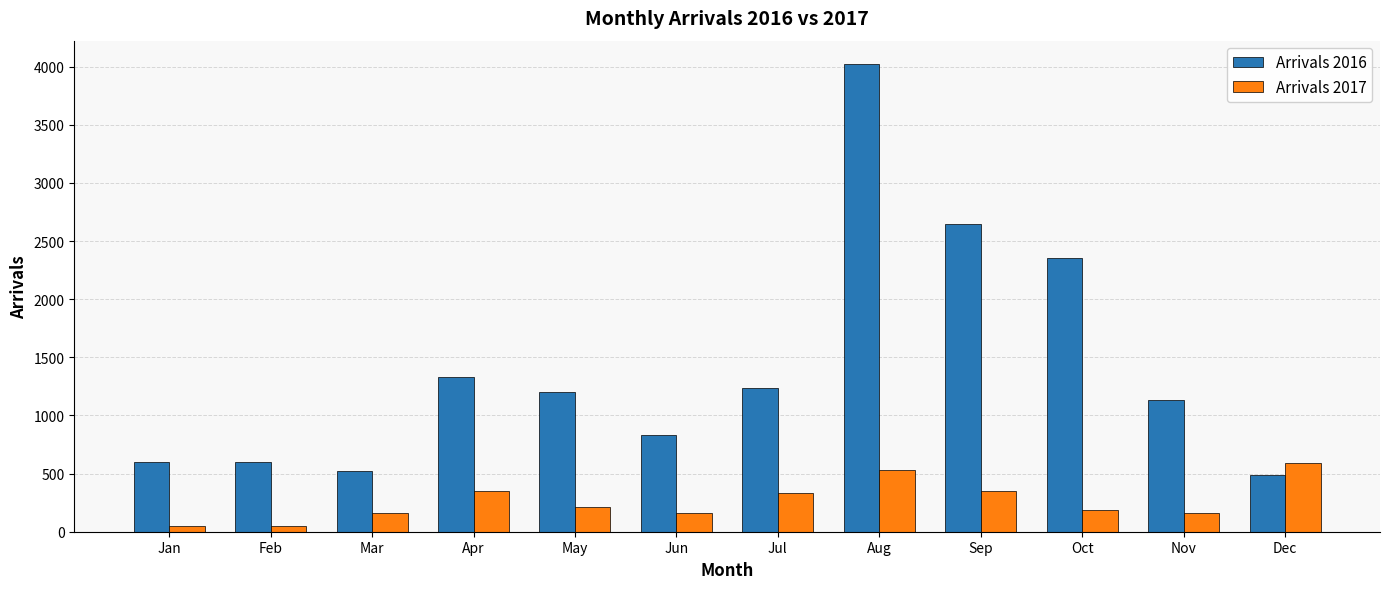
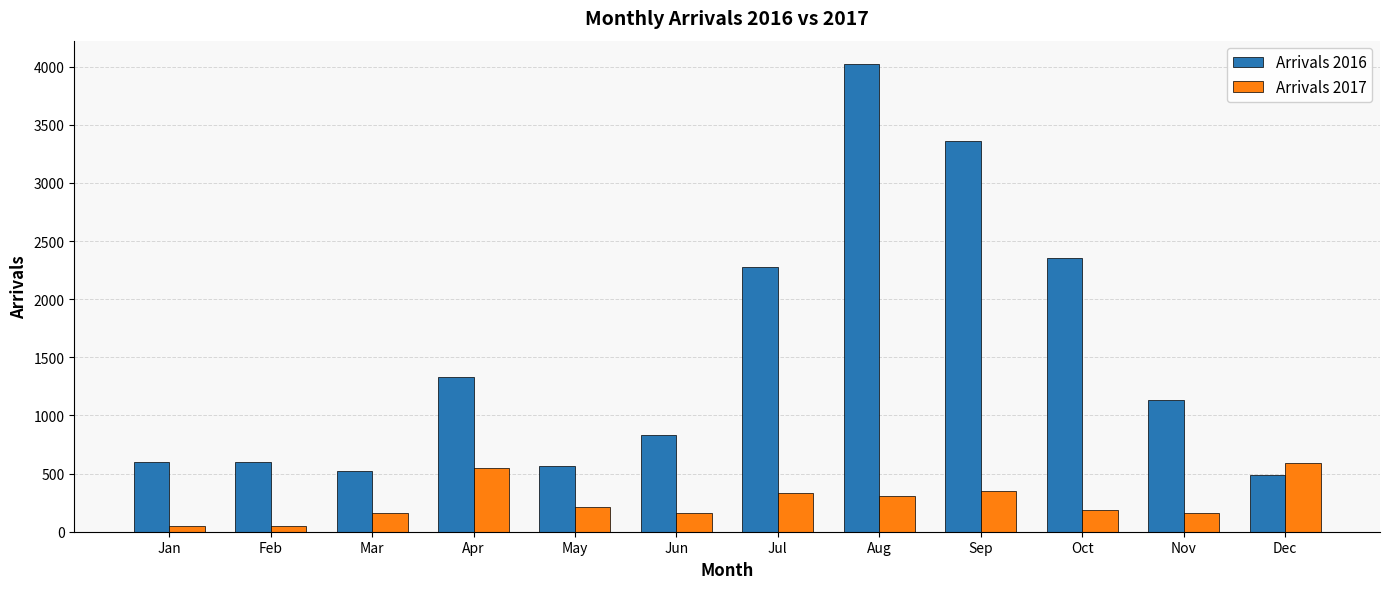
Arrivals 2017, Apr: 350 -> 550
Arrivals 2016, May: 1200 -> 570
Arrivals 2016, Jul: 1240 -> 2280
Arrivals 2017, Aug: 530 -> 310
Arrivals 2016, Sep: 2650 -> 3360
